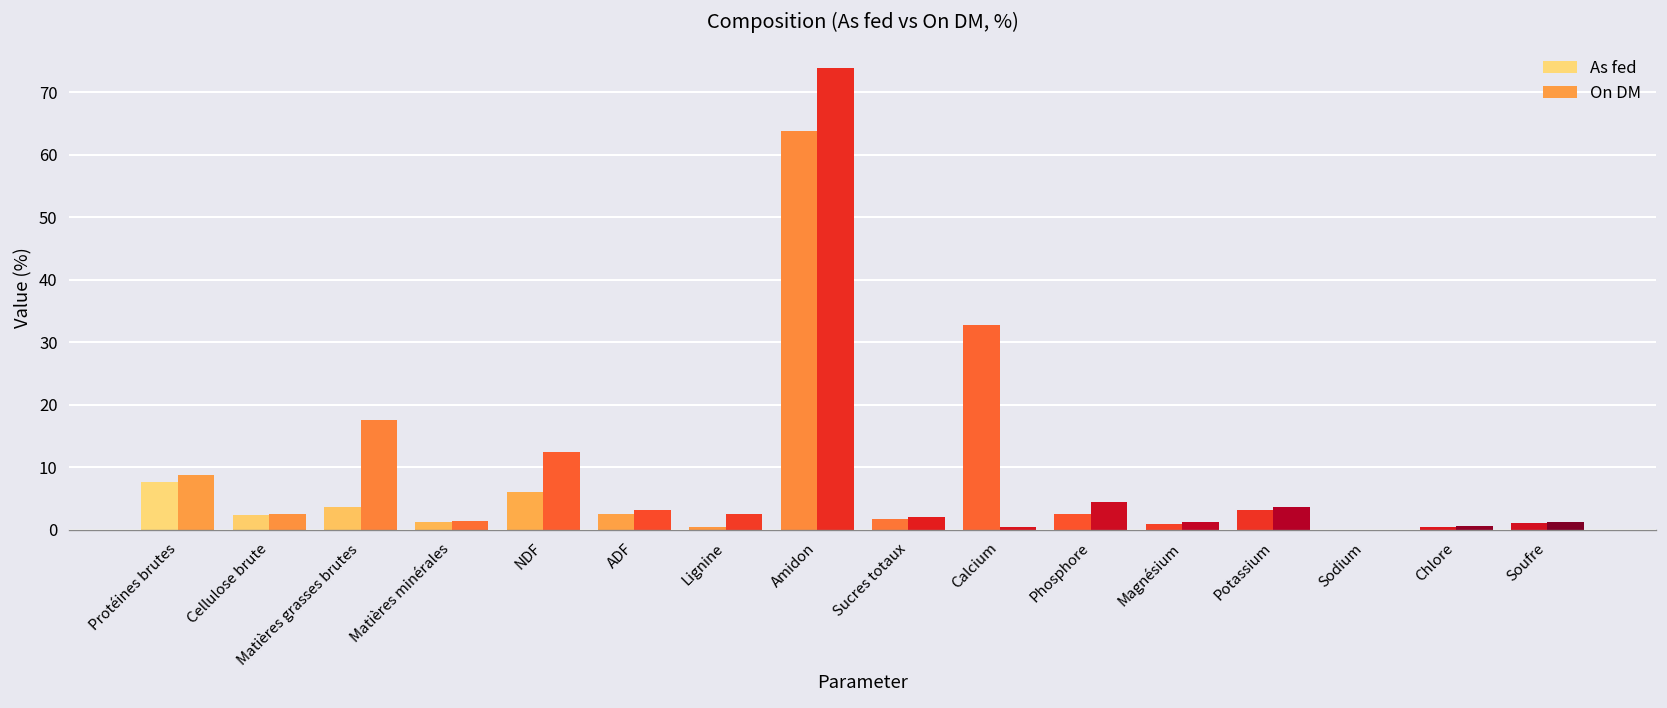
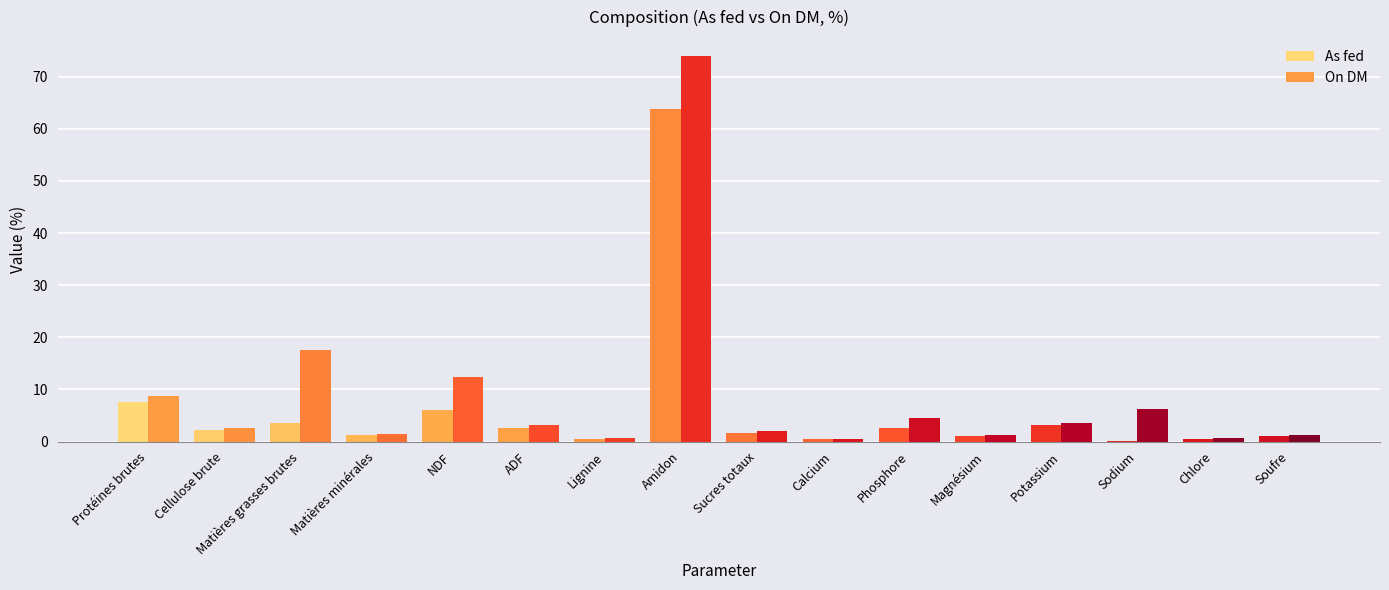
On DM, Lignine: 3 -> 1
As fed, Calcium: 33 -> 0
On DM, Sodium: 0 -> 6
